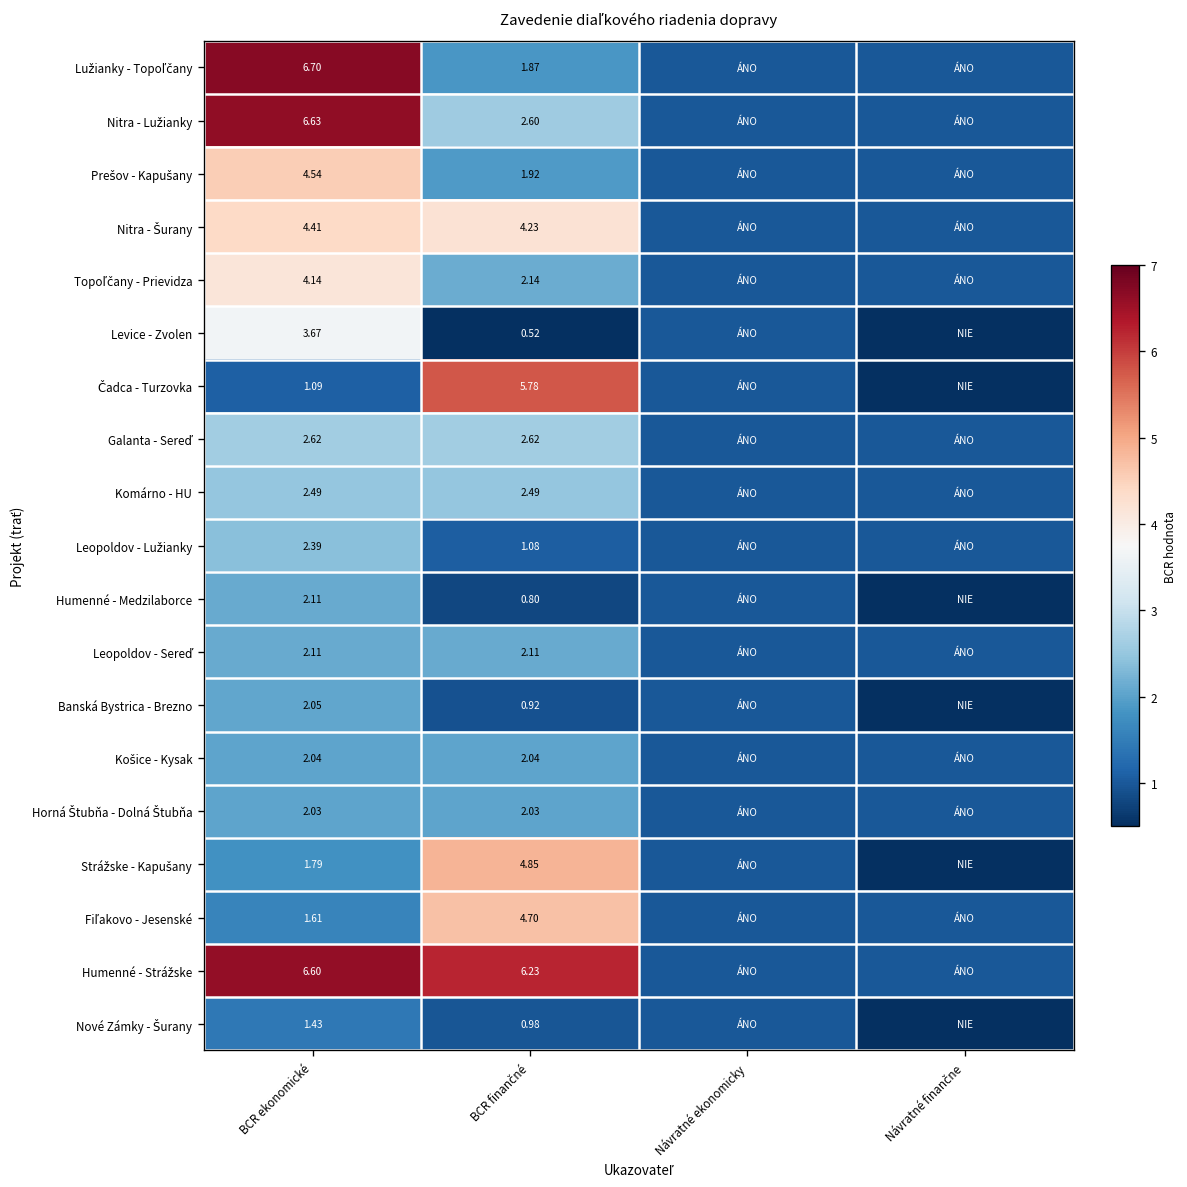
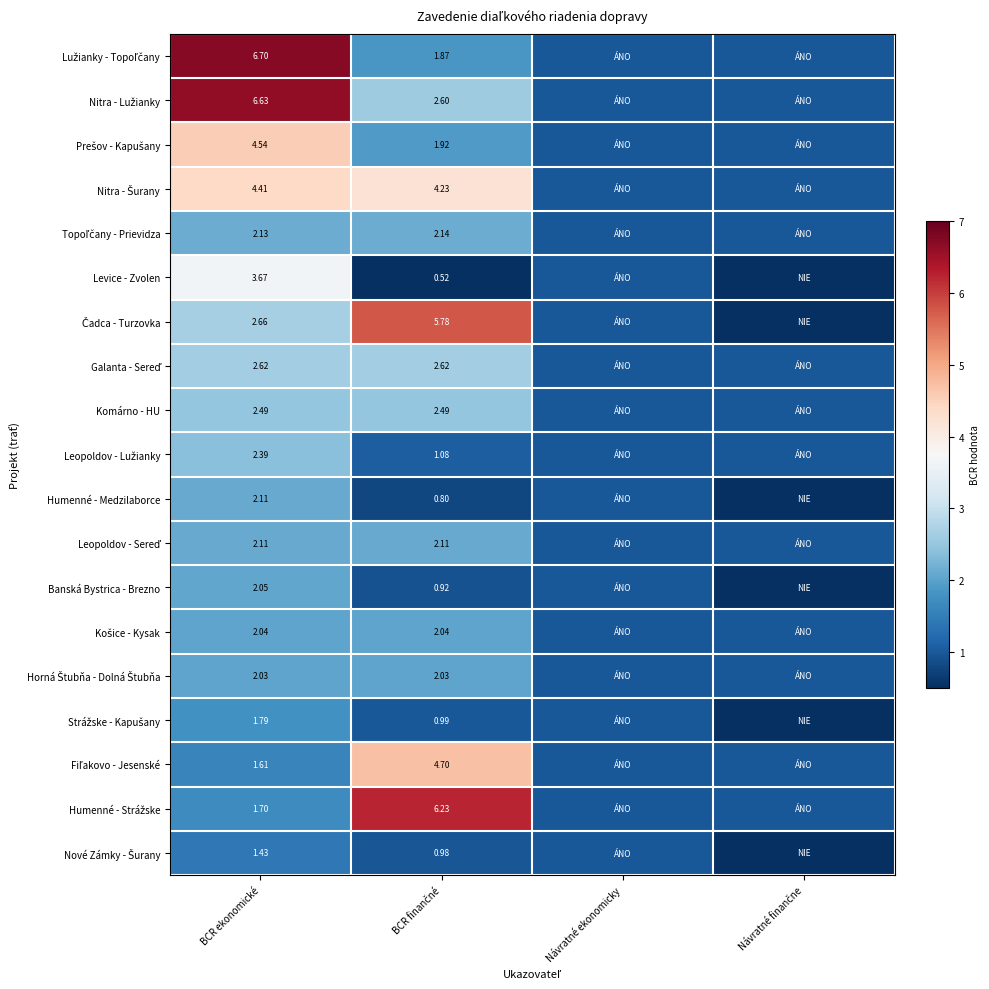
Topoľčany - Prievidza, BCR ekonomické: 4.14 -> 2.13
Čadca - Turzovka, BCR ekonomické: 1.09 -> 2.66
Strážske - Kapušany, BCR finančné: 4.85 -> 0.99
Humenné - Strážske, BCR ekonomické: 6.60 -> 1.70
